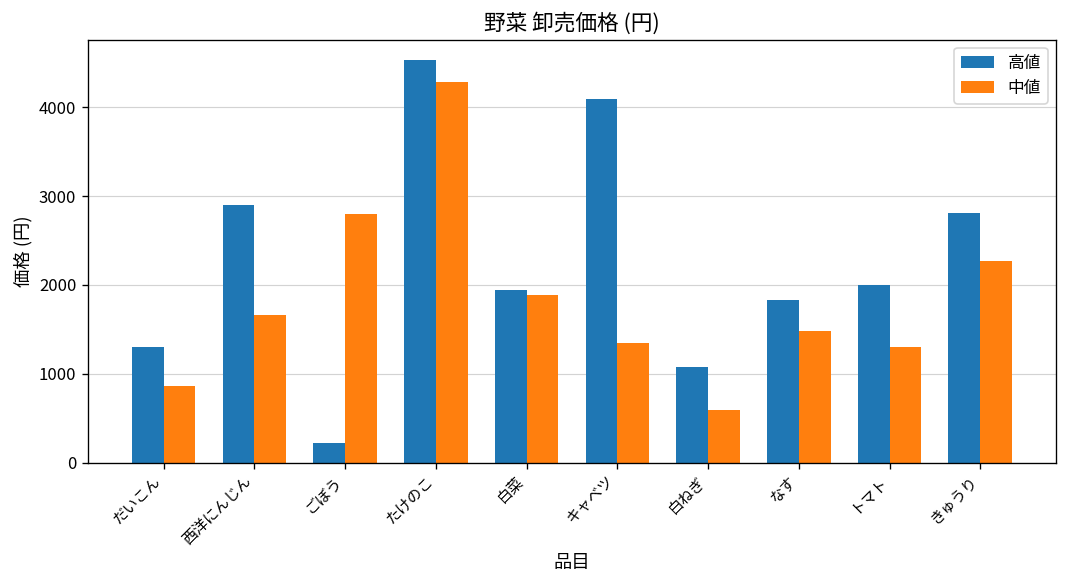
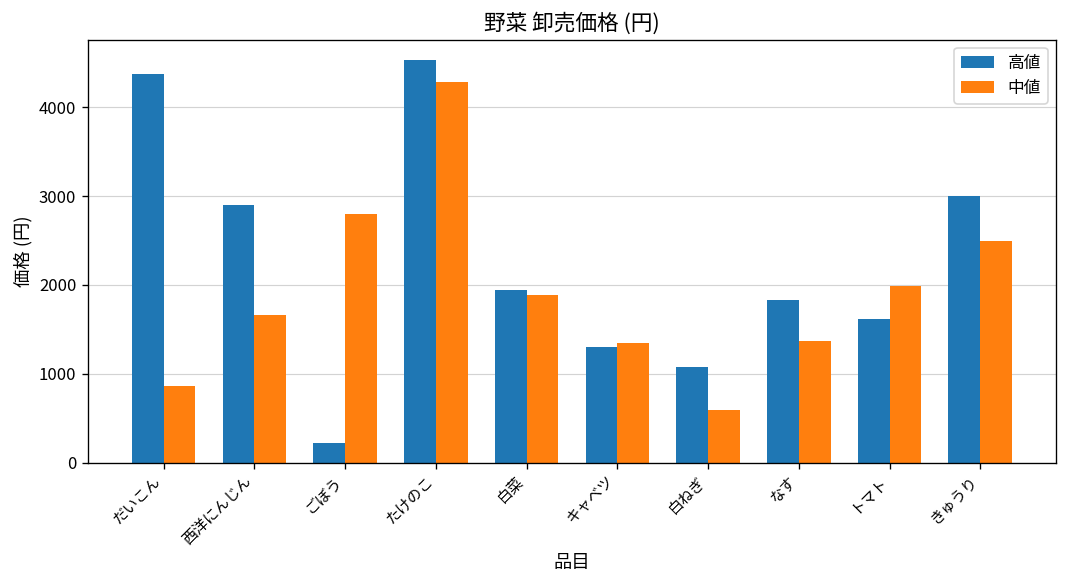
高値, だいこん: 1300 -> 4400
高値, キャベツ: 4100 -> 1300
中値, なす: 1500 -> 1400
高値, トマト: 2000 -> 1600
中値, トマト: 1300 -> 2000
高値, きゅうり: 2800 -> 3000
中値, きゅうり: 2300 -> 2500
